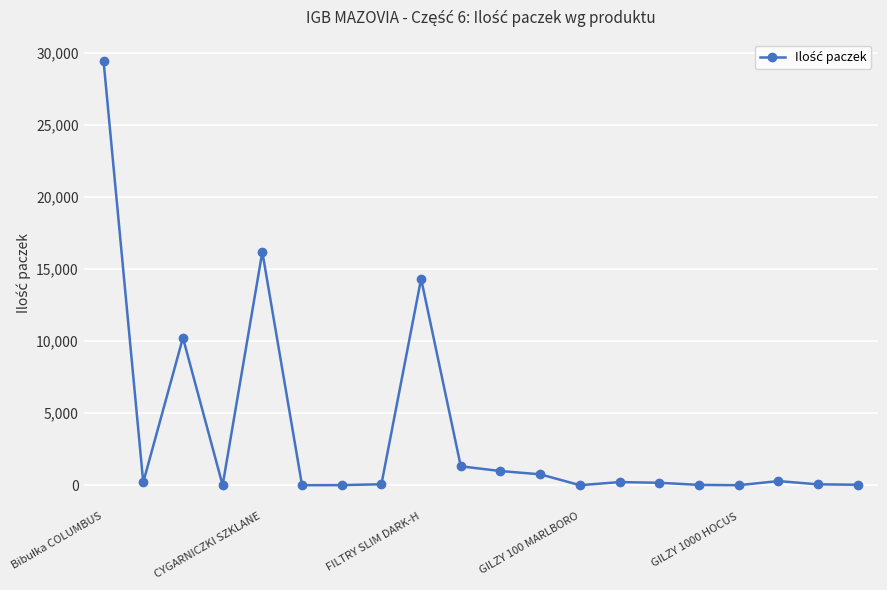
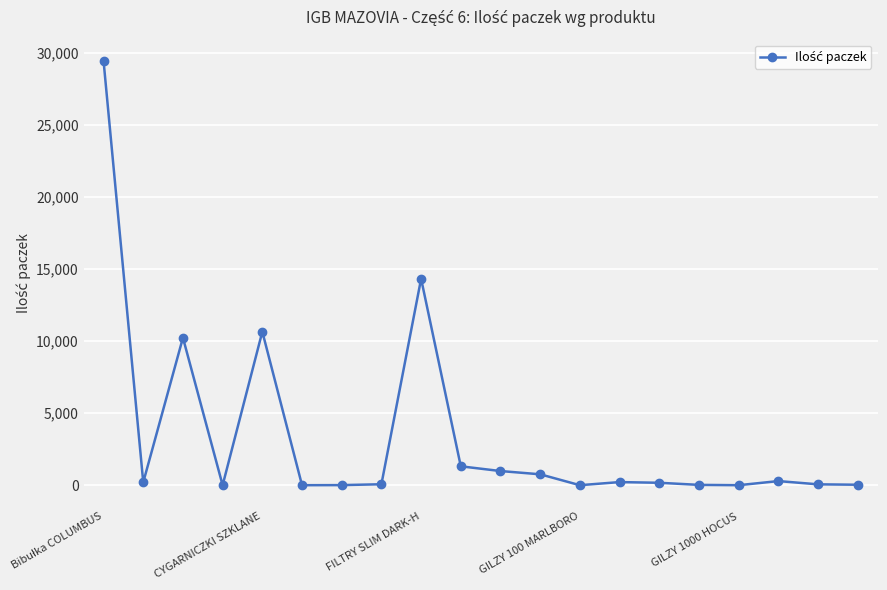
CYGARNICZKI SZKLANE: 16,200 -> 10,600
